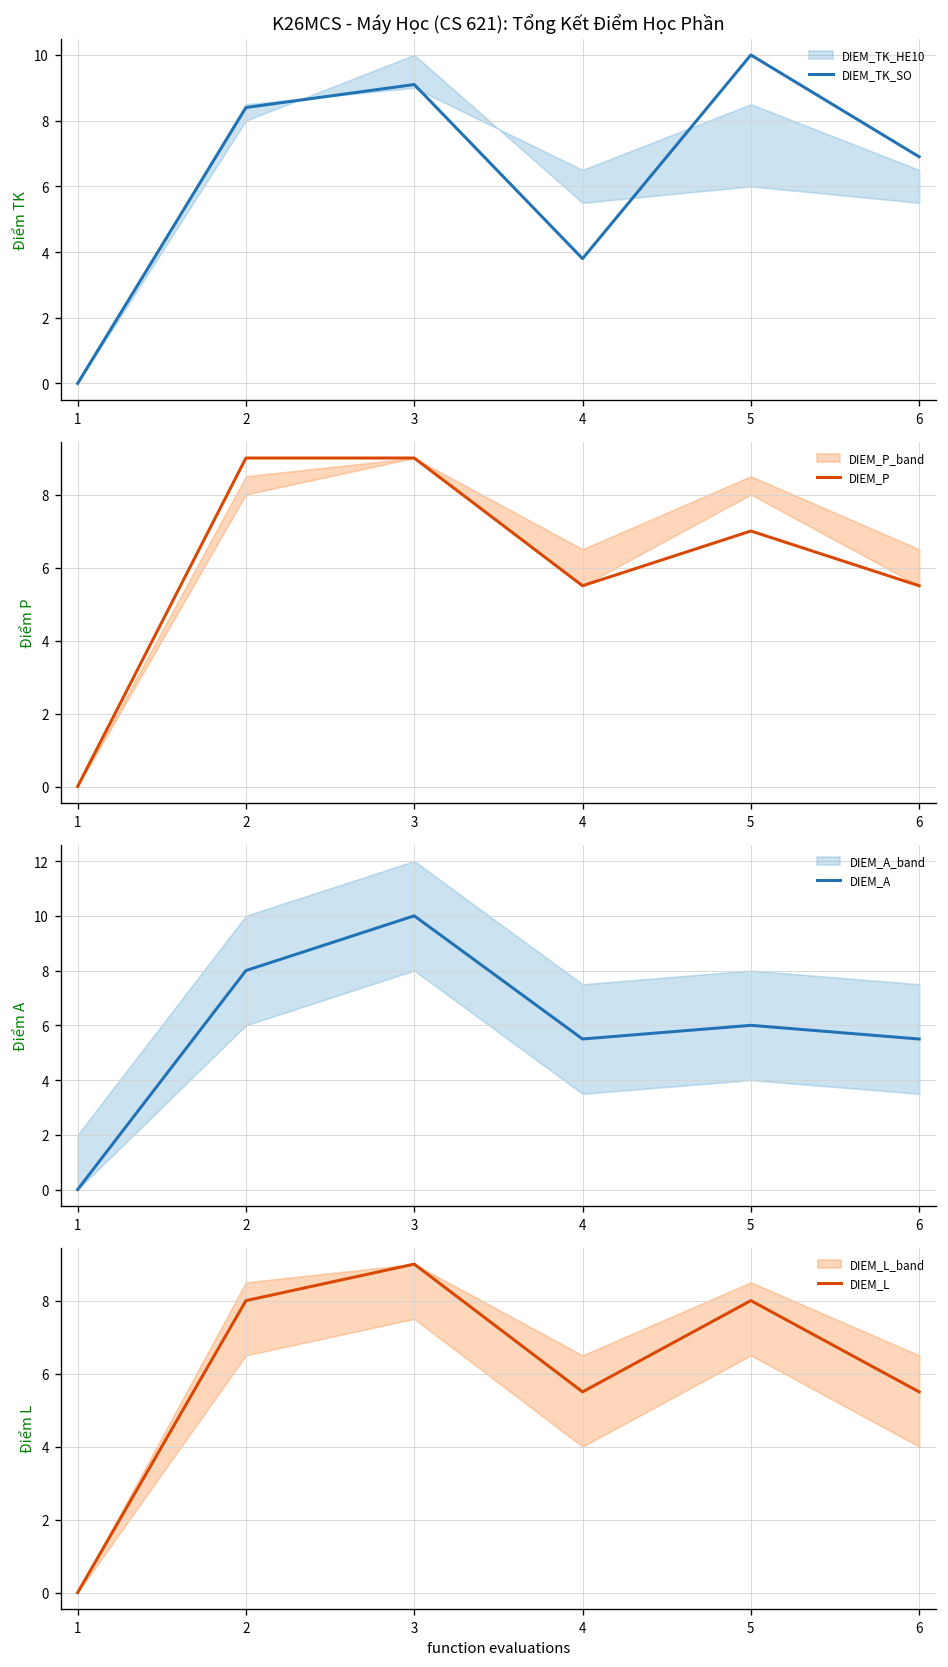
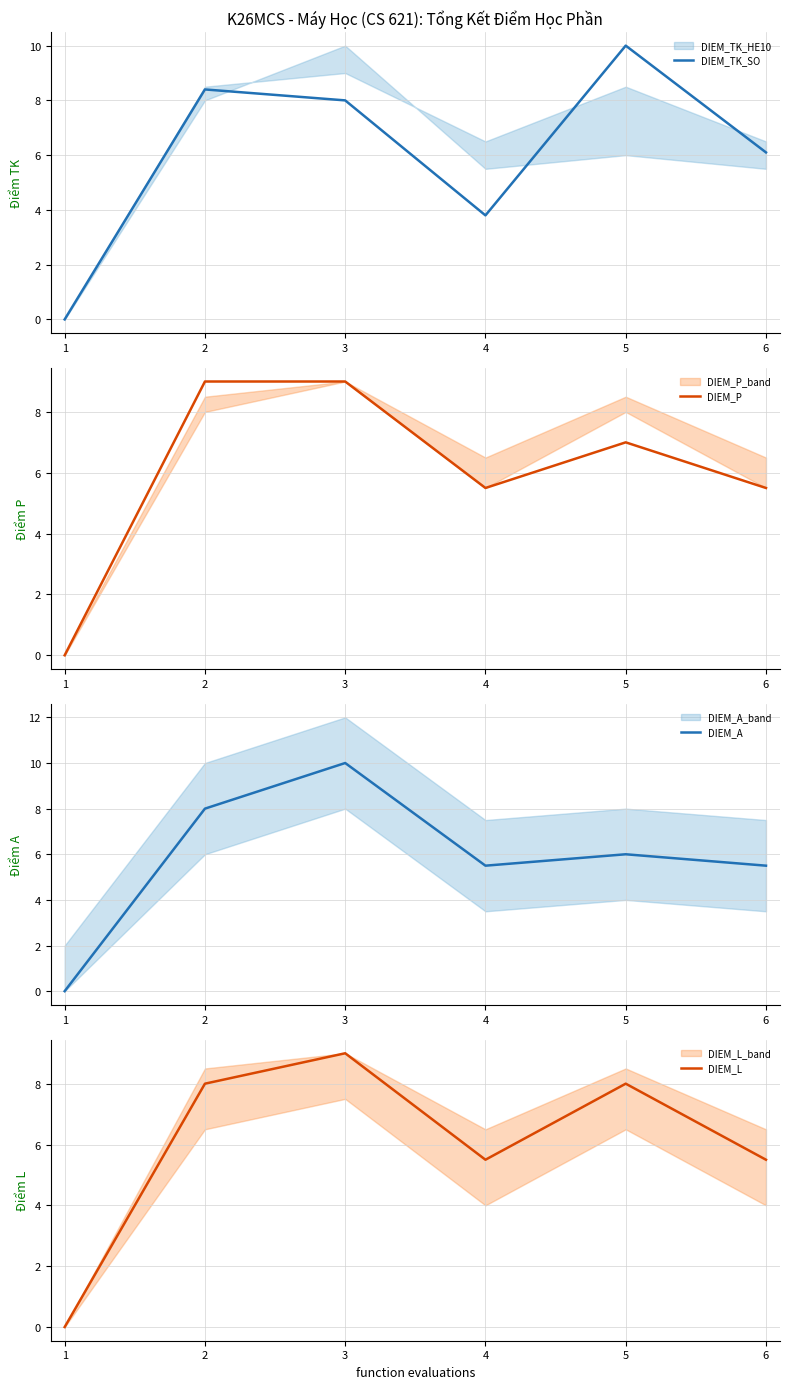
K26MCS - Máy Học (CS 621): Tổng Kết Điểm Học Phần, DIEM_TK_SO, 3: 9.1 -> 8.0
K26MCS - Máy Học (CS 621): Tổng Kết Điểm Học Phần, DIEM_TK_SO, 6: 6.9 -> 6.1
